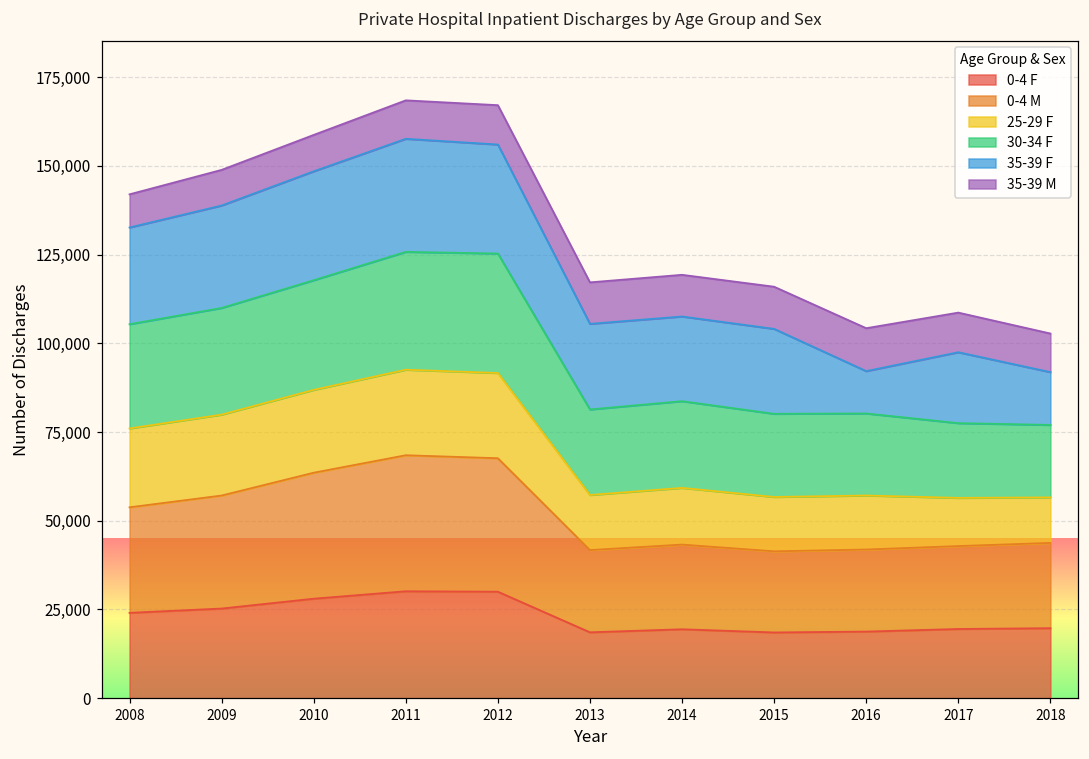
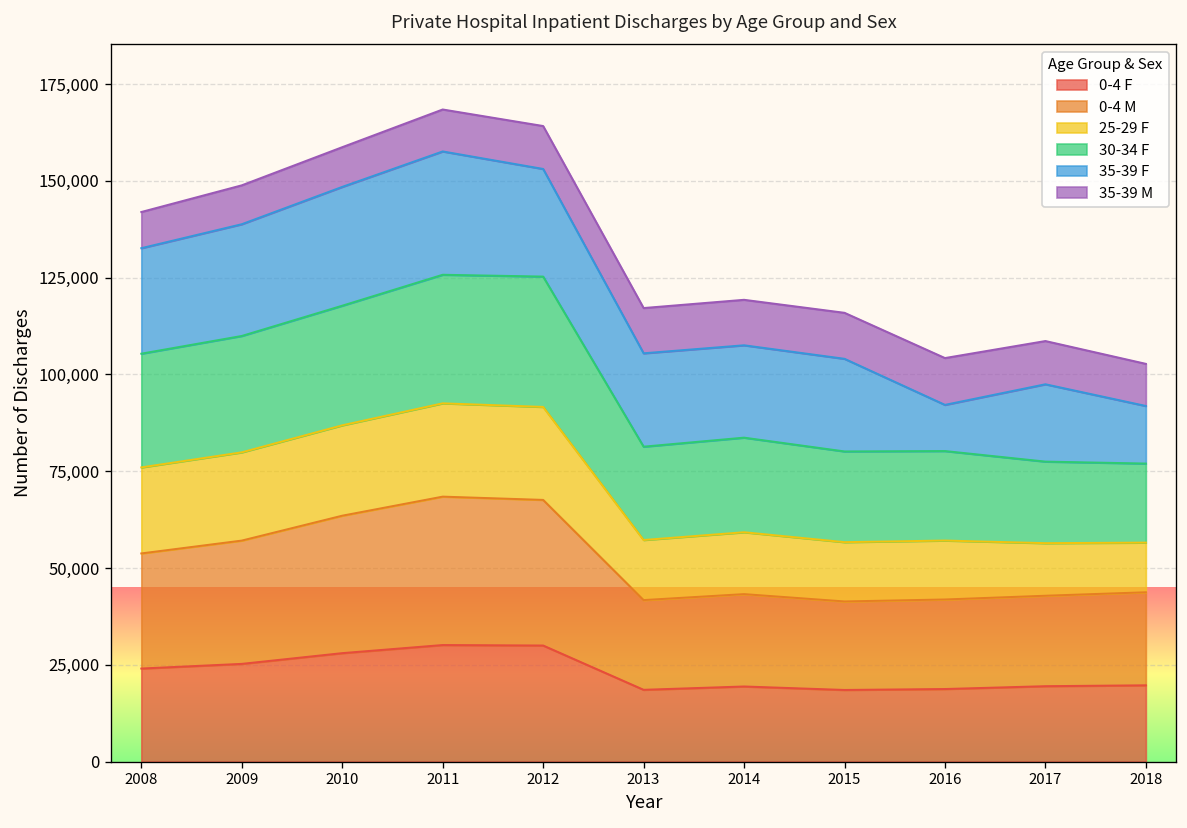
35-39 F, 2012: 31,000 -> 28,000
